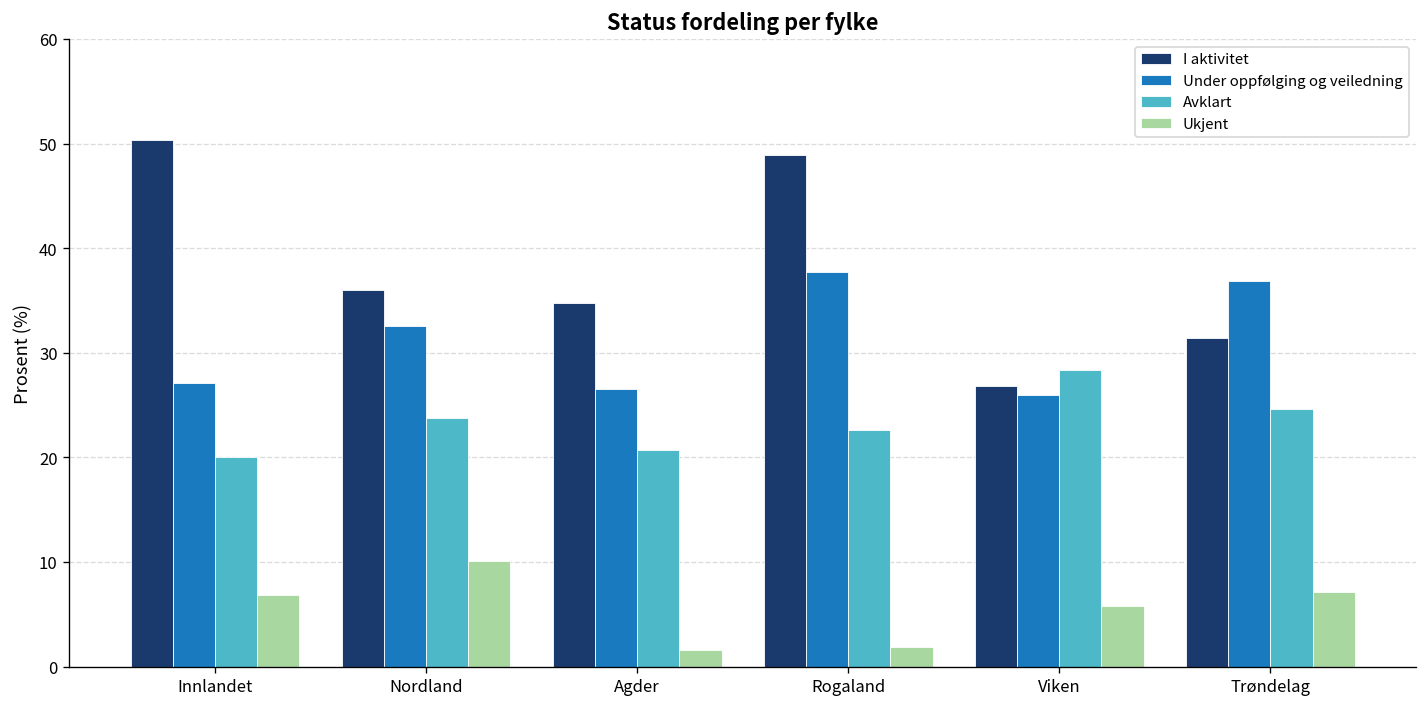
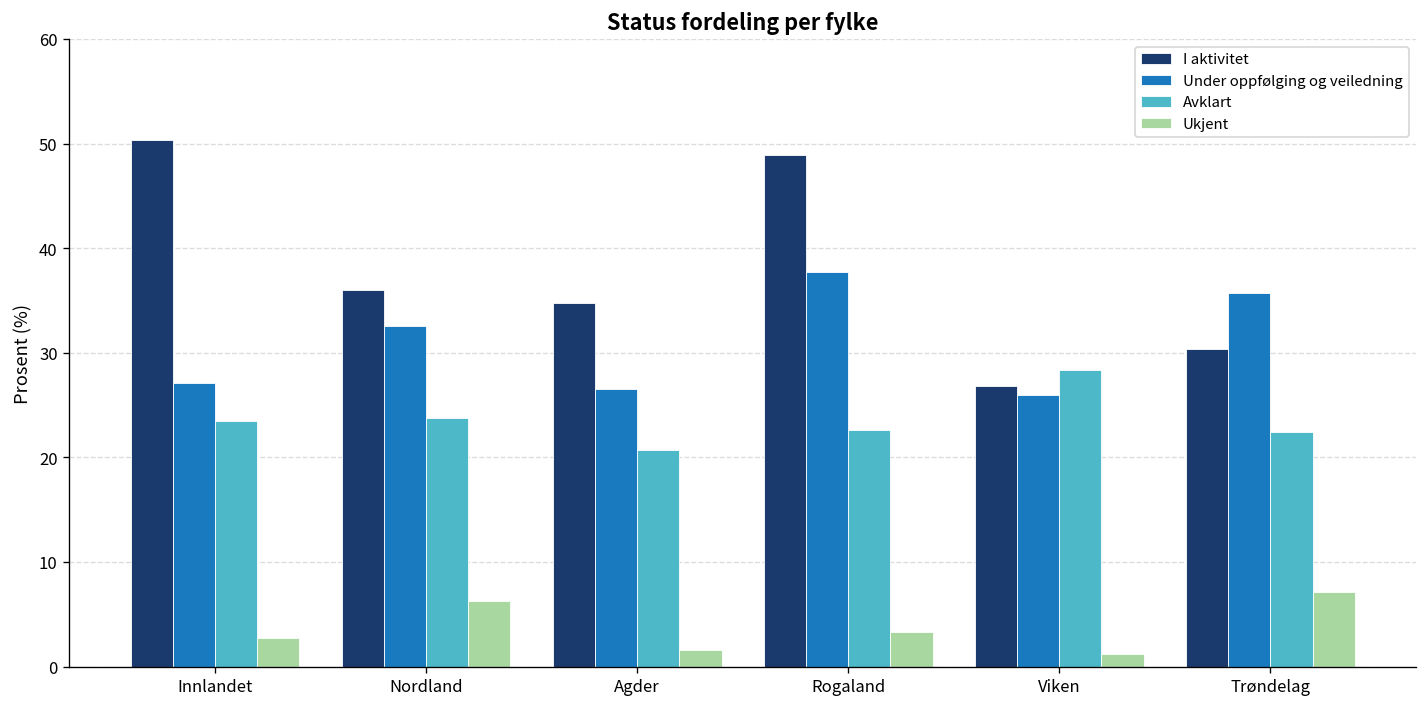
Avklart, Innlandet: 20 -> 24
Ukjent, Innlandet: 7 -> 3
Ukjent, Nordland: 10 -> 6
Ukjent, Rogaland: 2 -> 3
Ukjent, Viken: 6 -> 1
I aktivitet, Trøndelag: 31 -> 30
Under oppfølging og veiledning, Trøndelag: 37 -> 36
Avklart, Trøndelag: 25 -> 22
